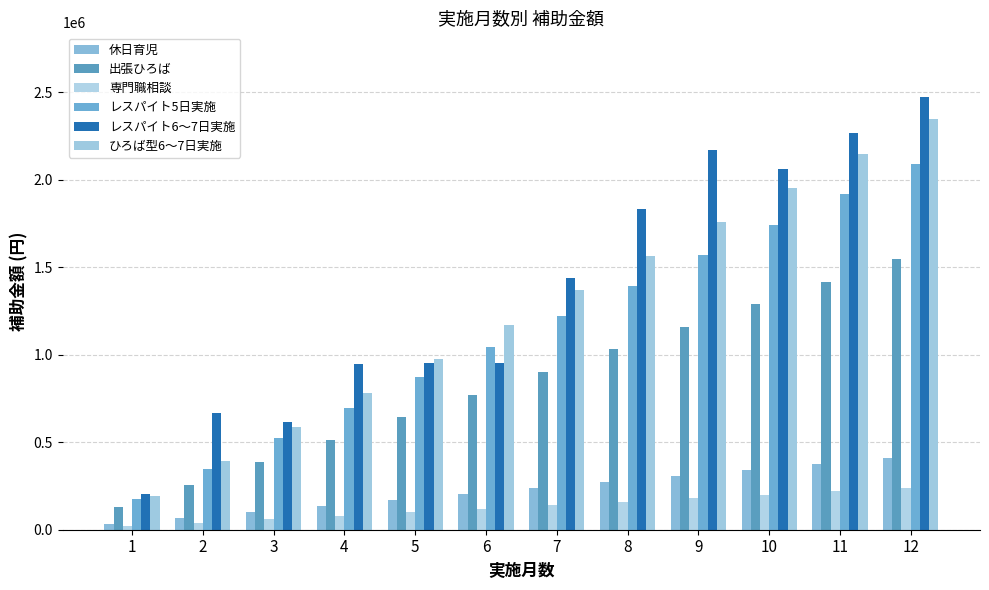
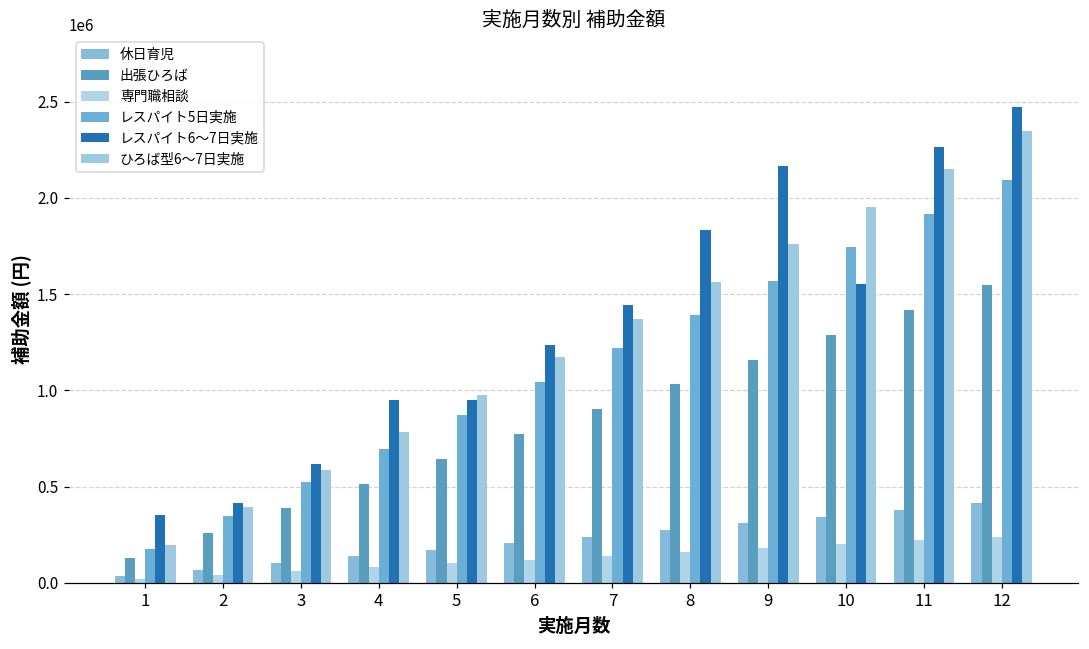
レスパイト6〜7日実施, 1: 210000 -> 350000
レスパイト6〜7日実施, 2: 670000 -> 410000
レスパイト6〜7日実施, 6: 960000 -> 1240000
レスパイト6〜7日実施, 10: 2060000 -> 1550000
